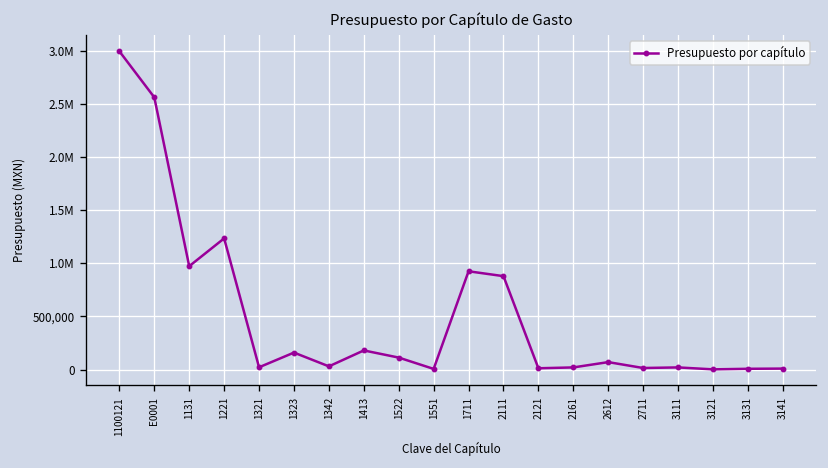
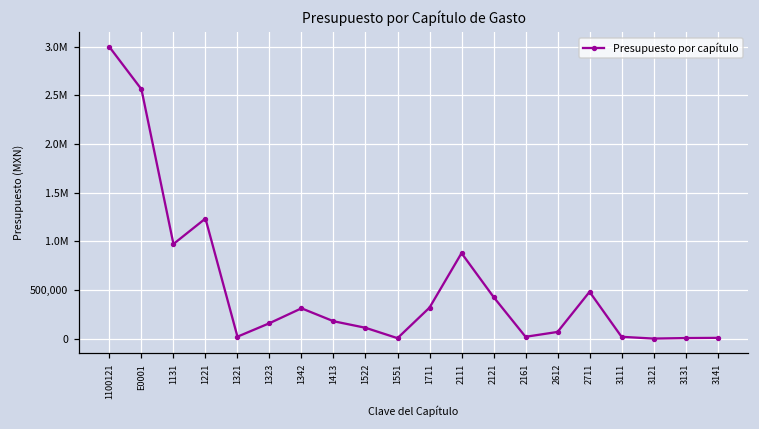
1342: 0 -> 300,000
1711: 900,000 -> 300,000
2121: 0 -> 400,000
2711: 0 -> 500,000
